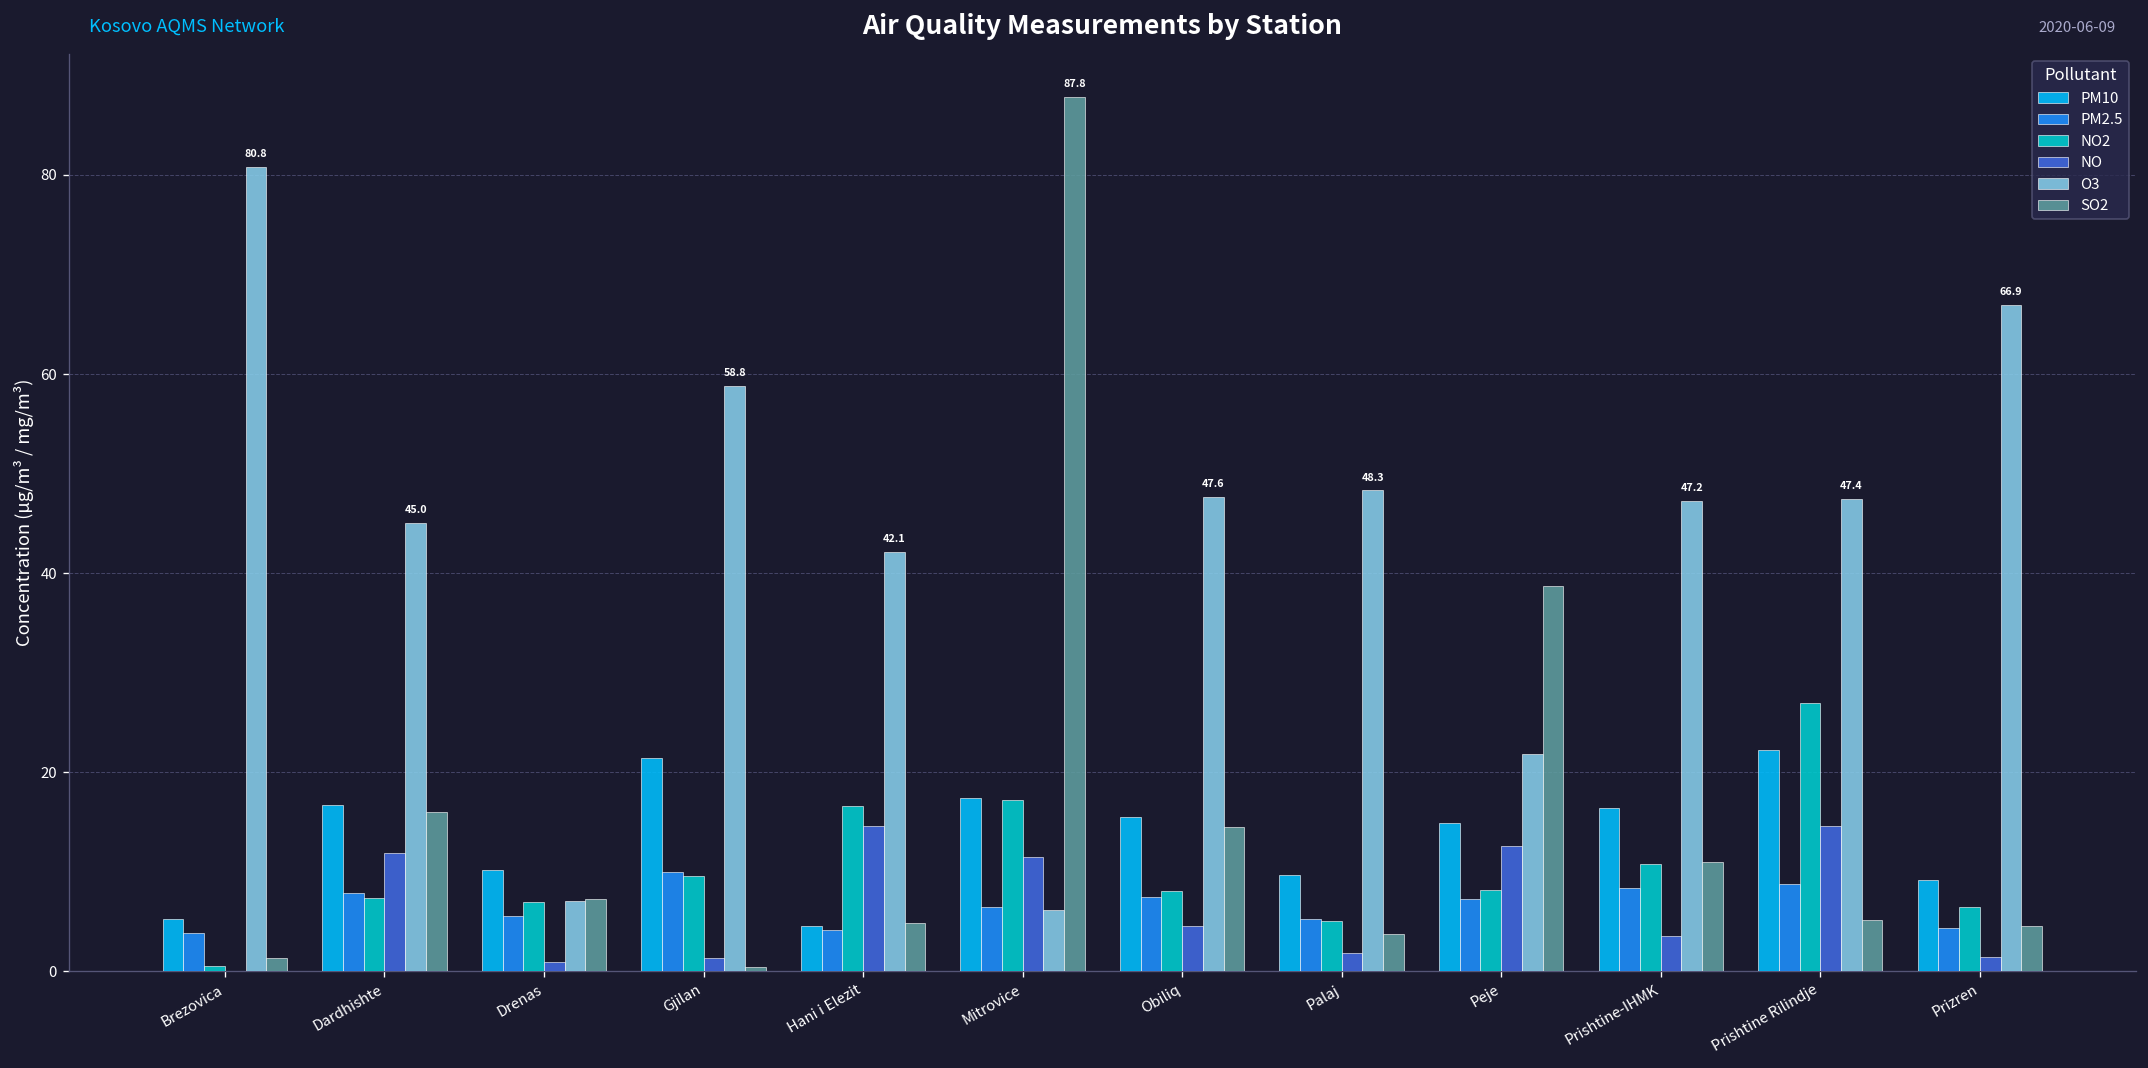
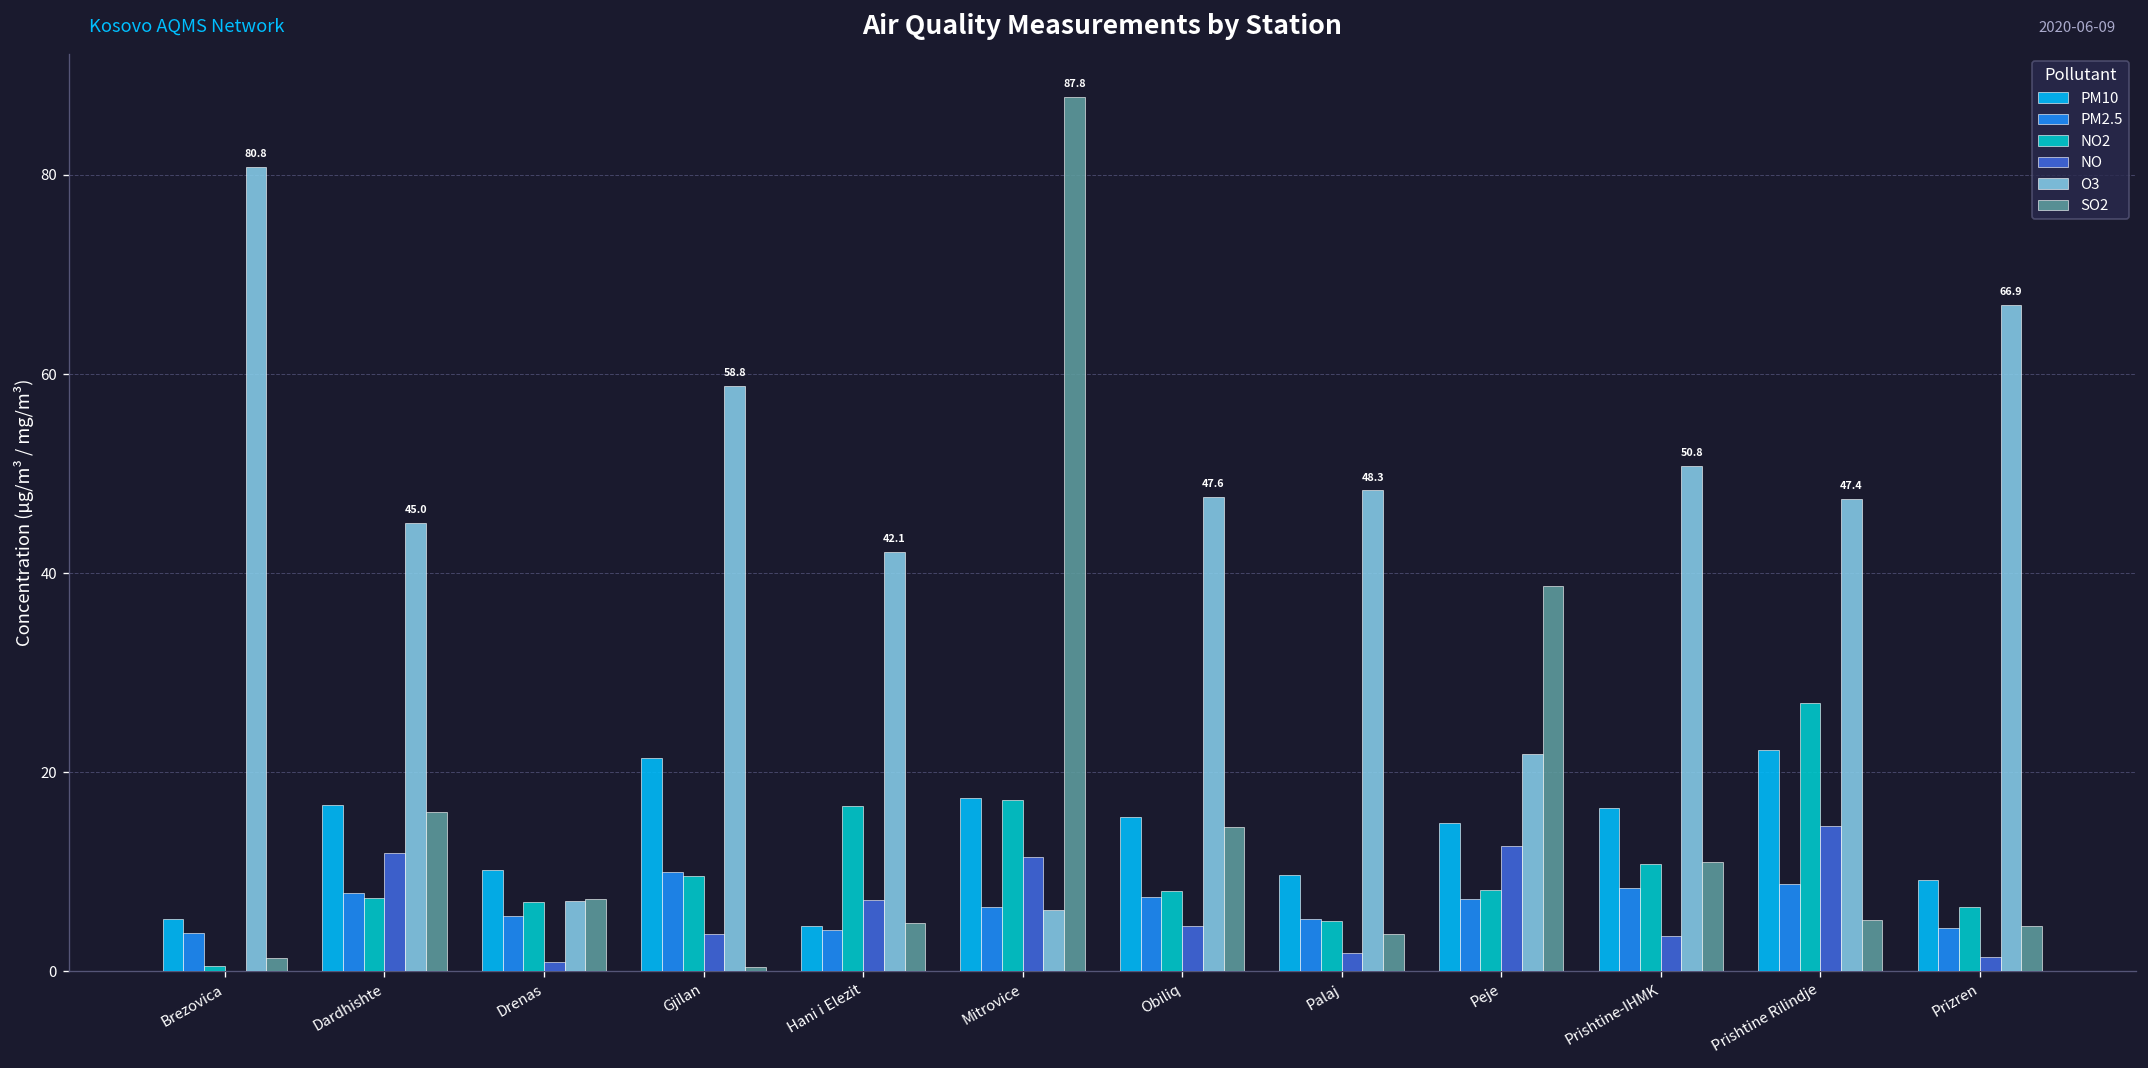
NO, Gjilan: 1 -> 4
NO, Hani i Elezit: 15 -> 7
O3, Prishtine-IHMK: 47.2 -> 50.8
